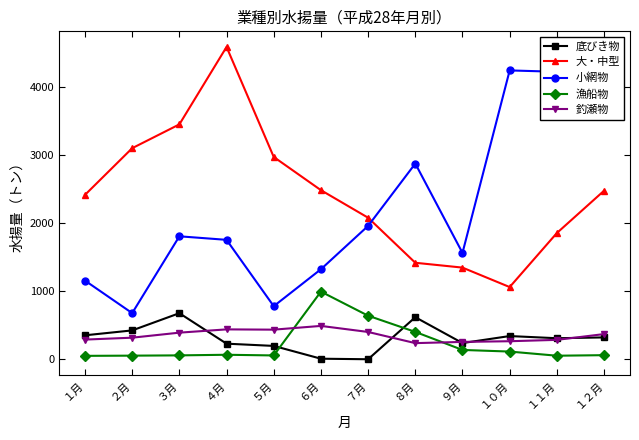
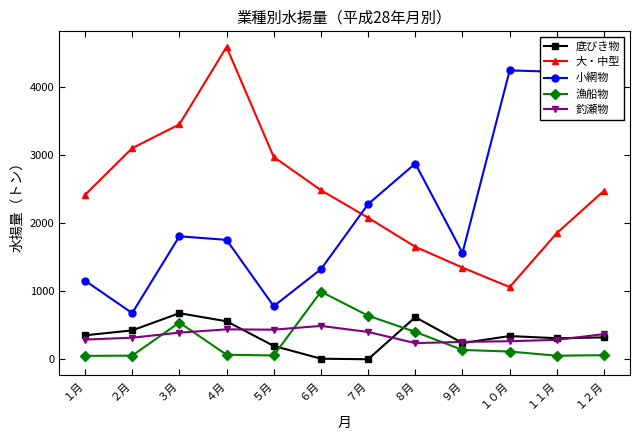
漁船物, ３月: 100 -> 500
底びき物, ４月: 200 -> 600
小網物, ７月: 2000 -> 2300
大・中型, ８月: 1400 -> 1700
